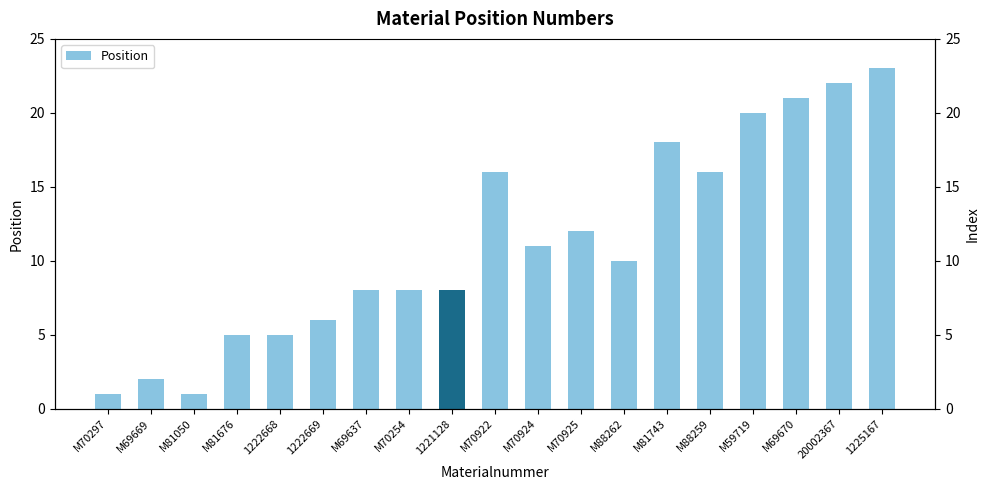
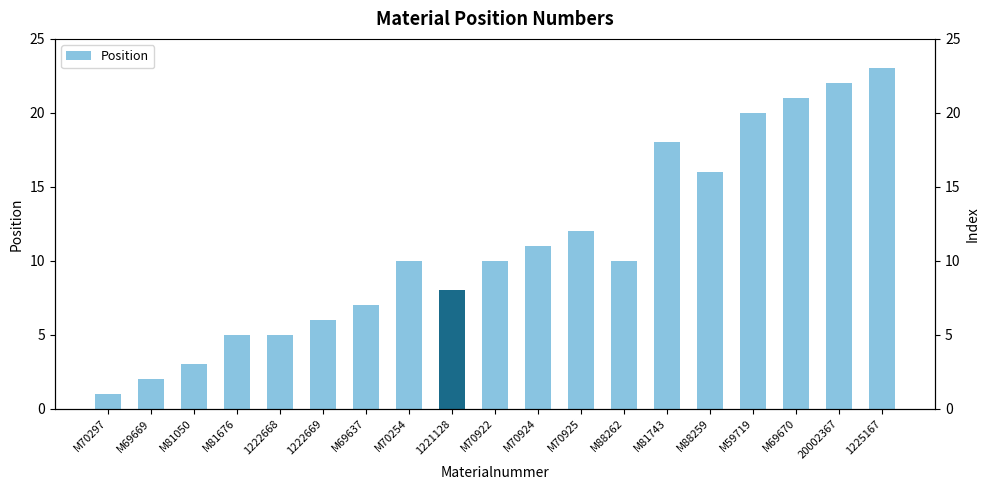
M81050: 1 -> 3
M69637: 8 -> 7
M70254: 8 -> 10
M70922: 16 -> 10
